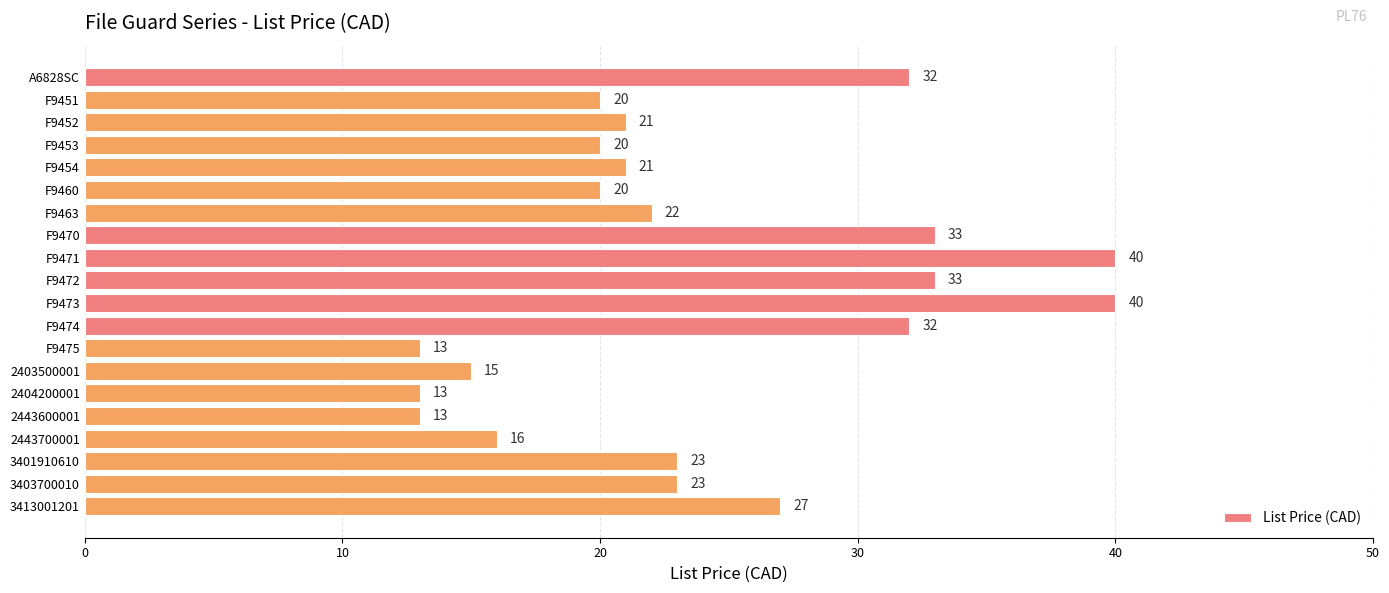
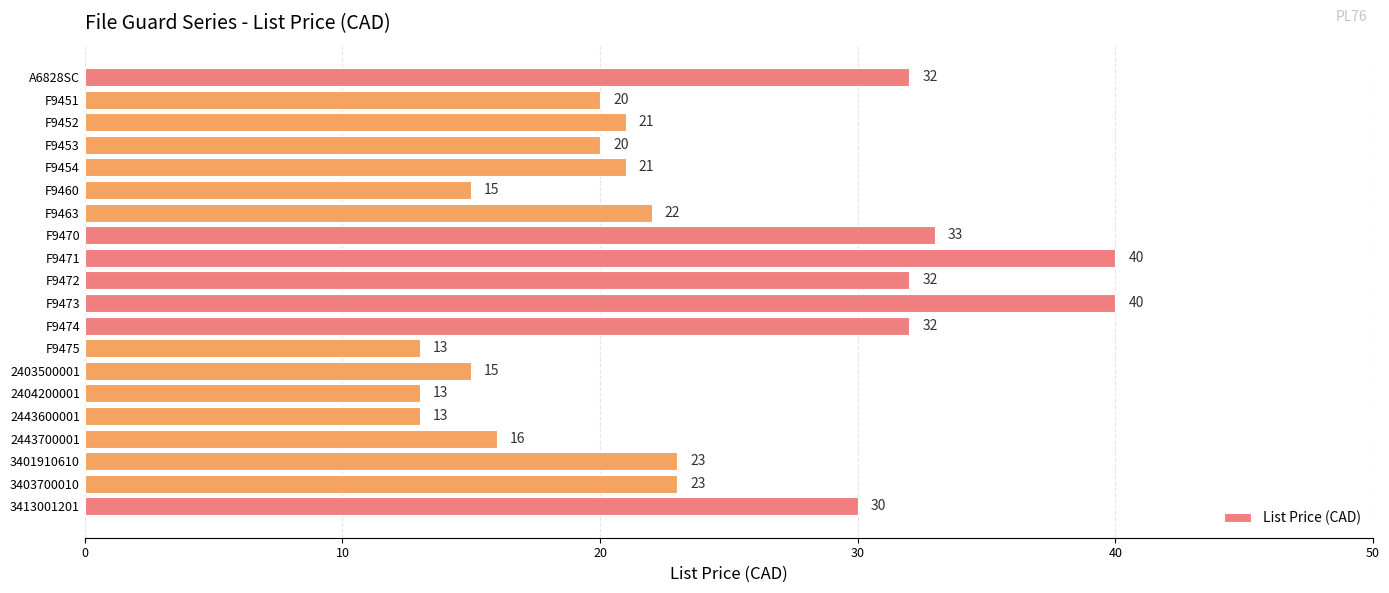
F9460: 20 -> 15
F9472: 33 -> 32
3413001201: 27 -> 30
